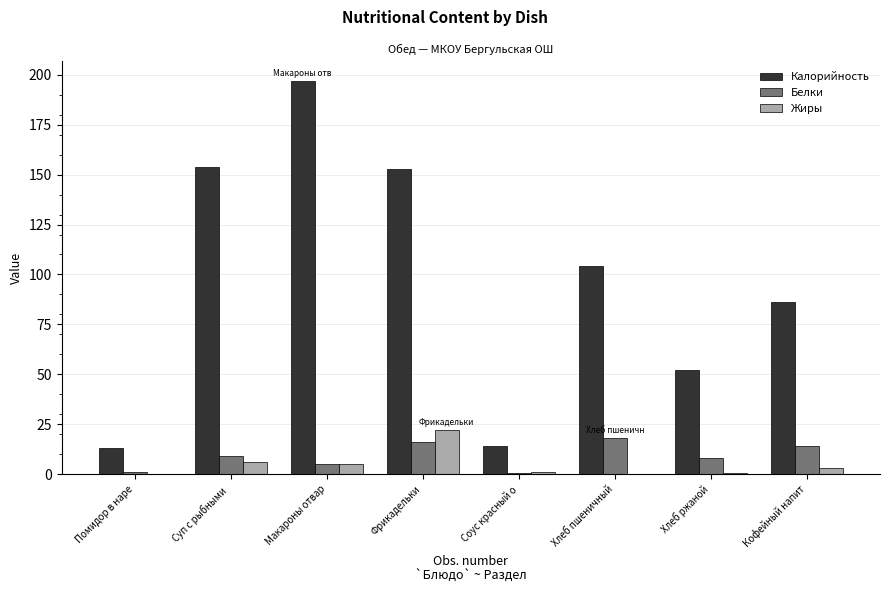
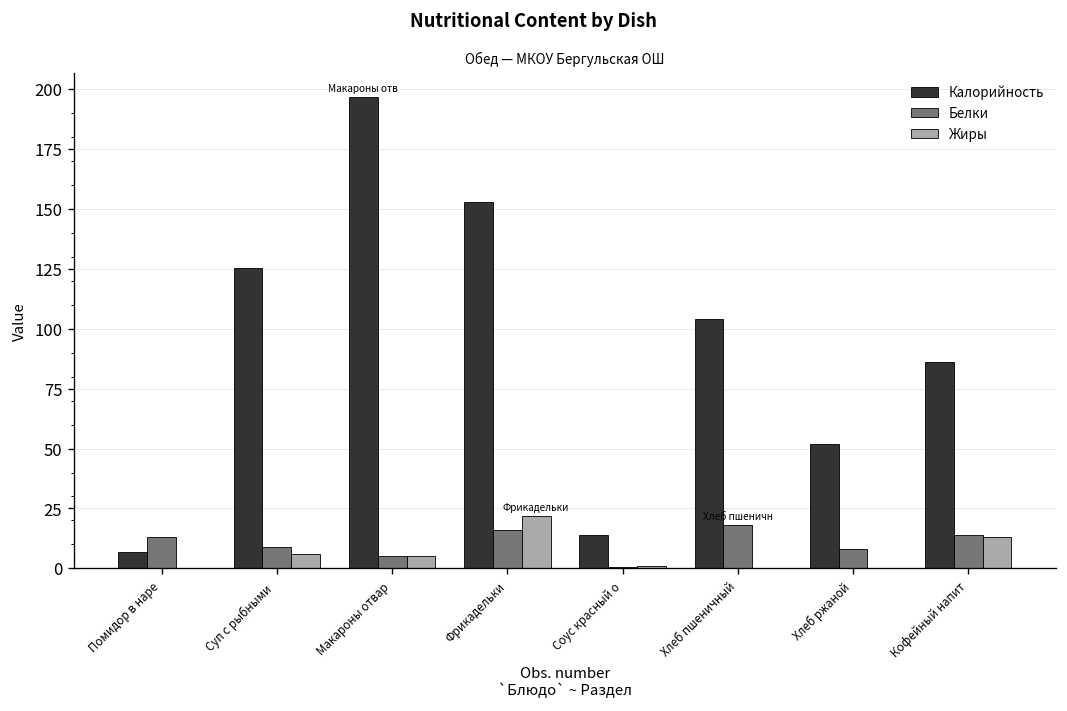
Калорийность, Помидор в наре: 13 -> 7
Белки, Помидор в наре: 1 -> 13
Калорийность, Суп с рыбными: 154 -> 126
Жиры, Кофейный напит: 3 -> 13
